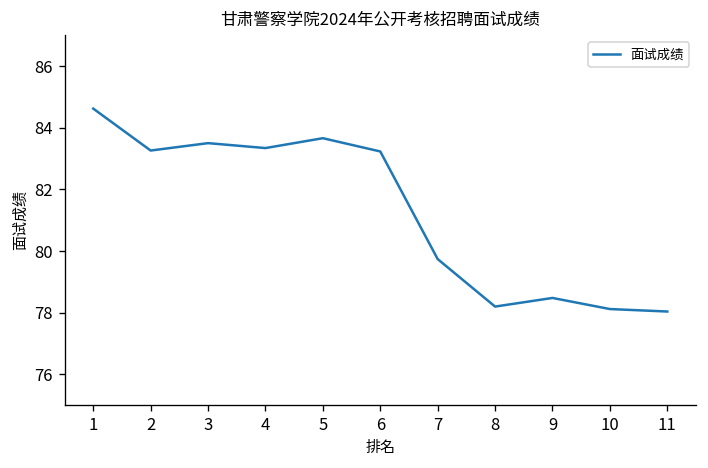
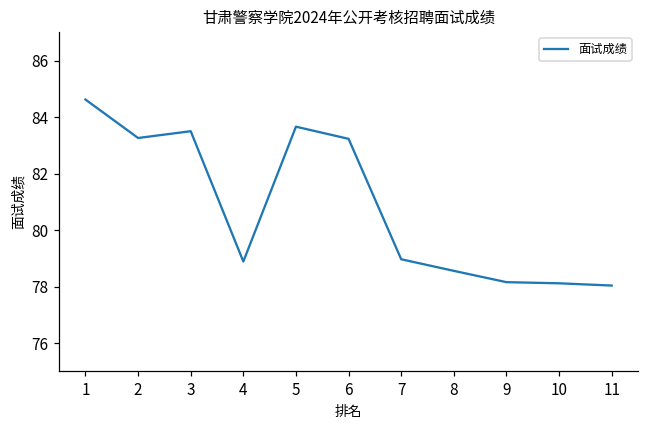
4: 83.3 -> 78.9
7: 79.7 -> 79.0
8: 78.2 -> 78.6
9: 78.5 -> 78.2
